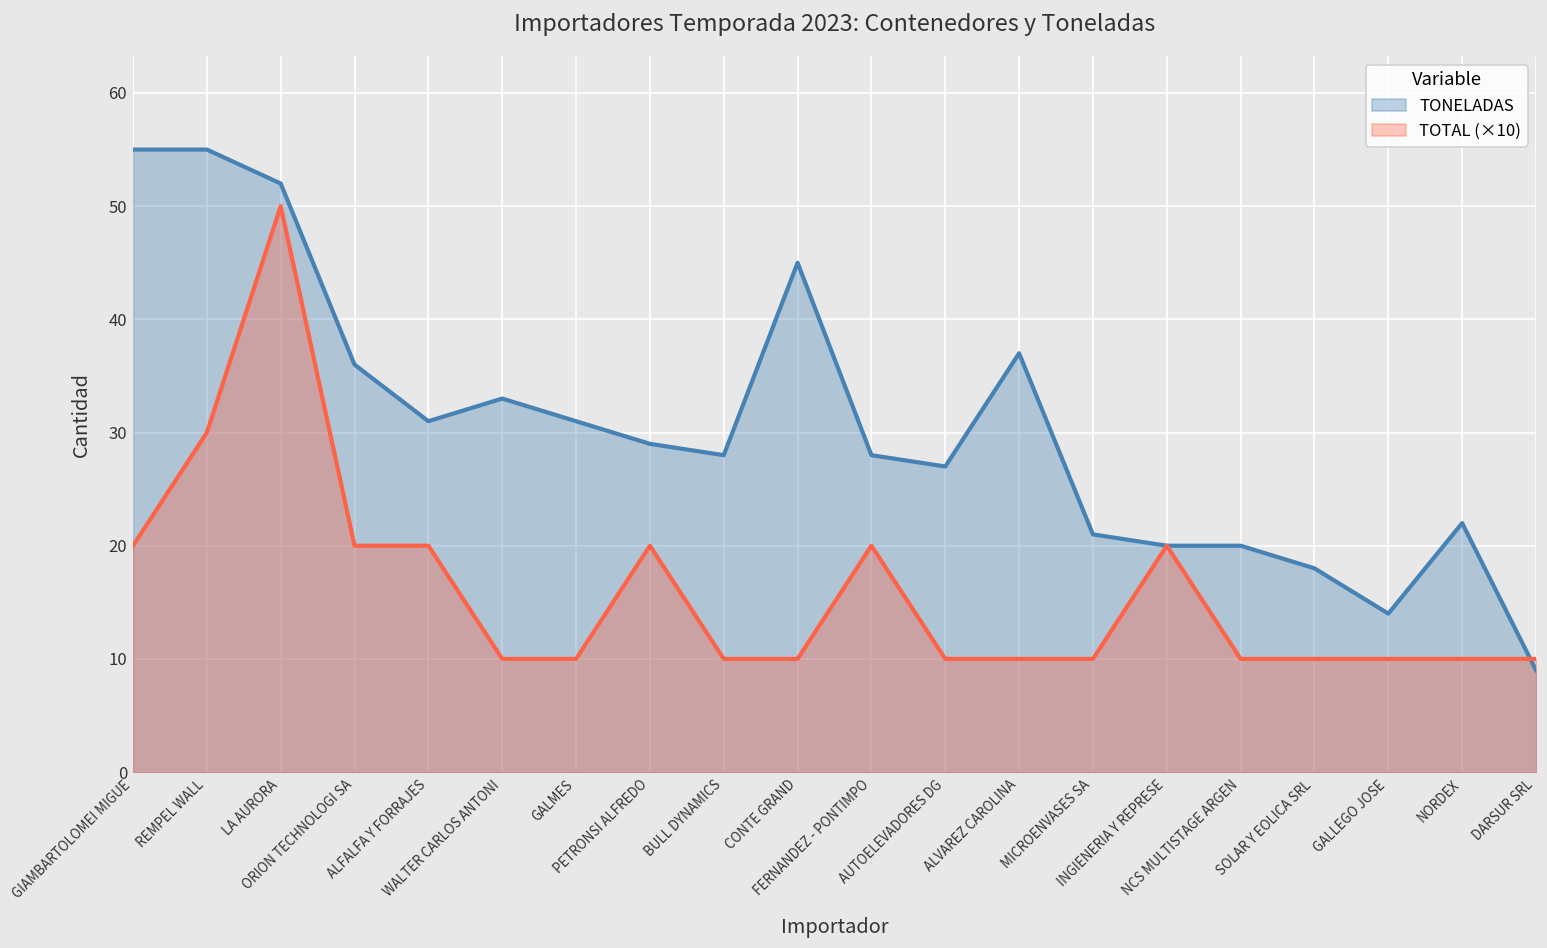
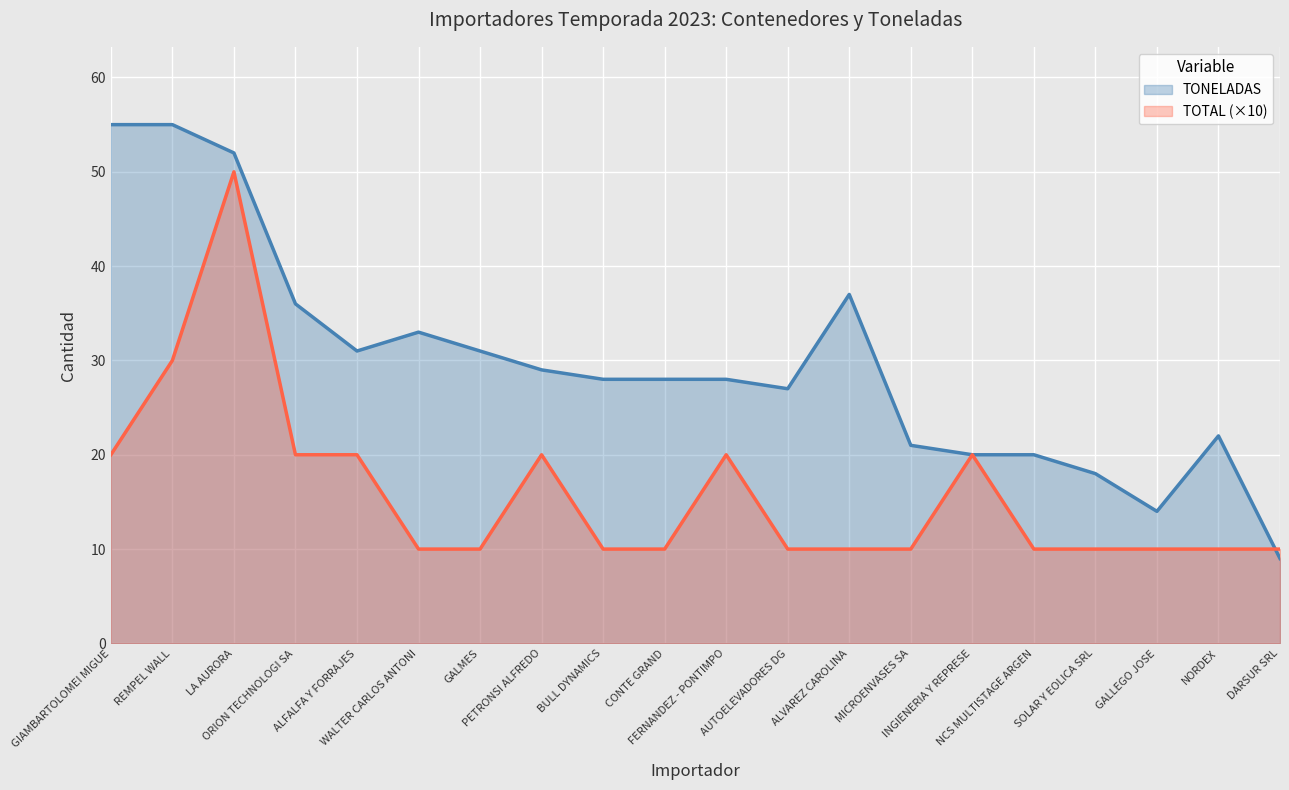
TONELADAS, CONTE GRAND: 45 -> 28
